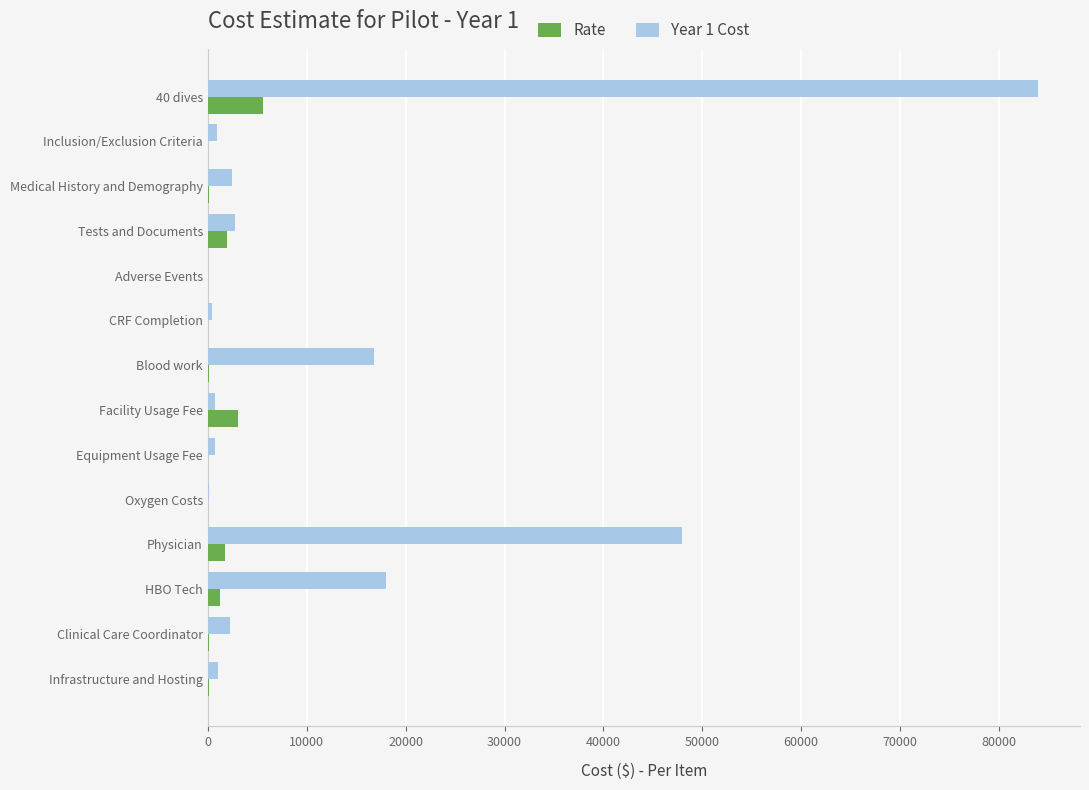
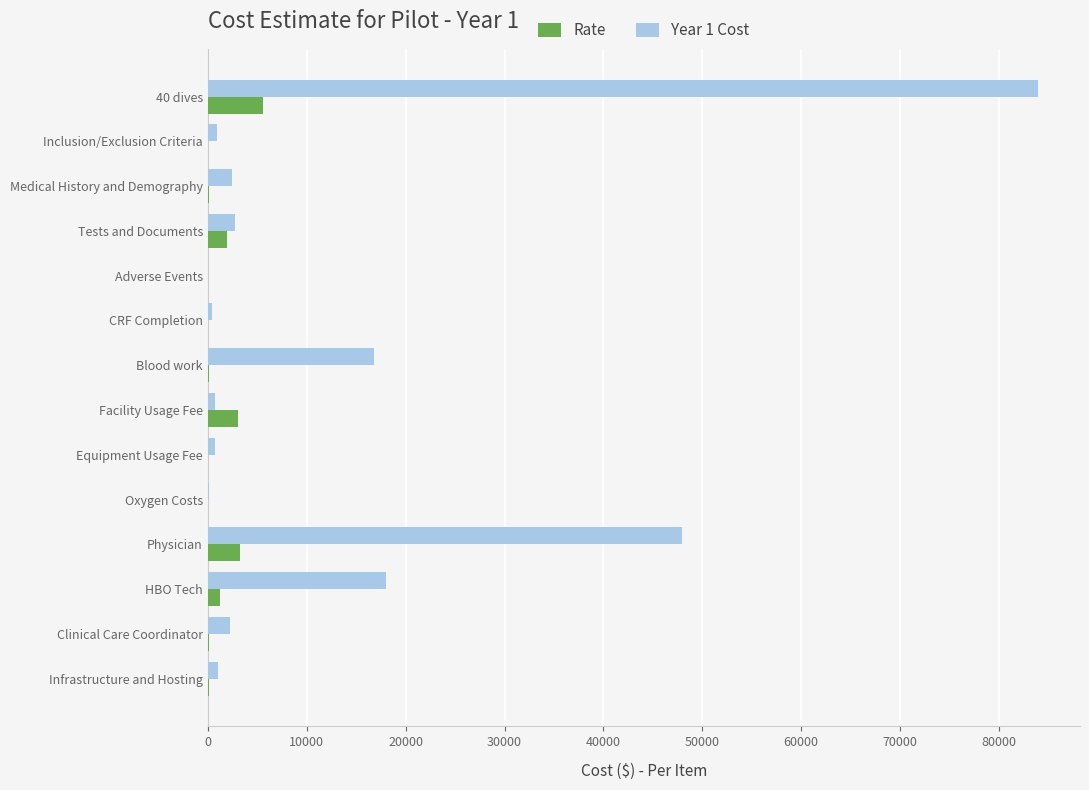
Rate, Physician: 2000 -> 3000
